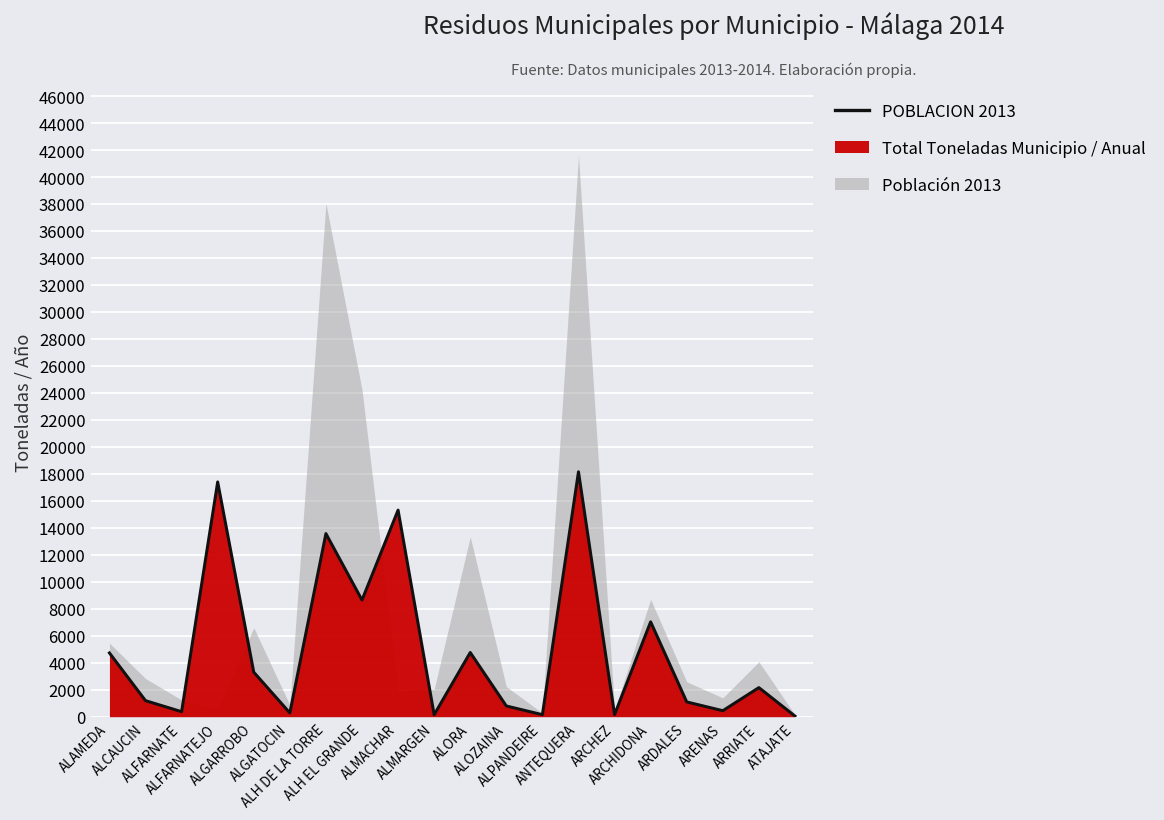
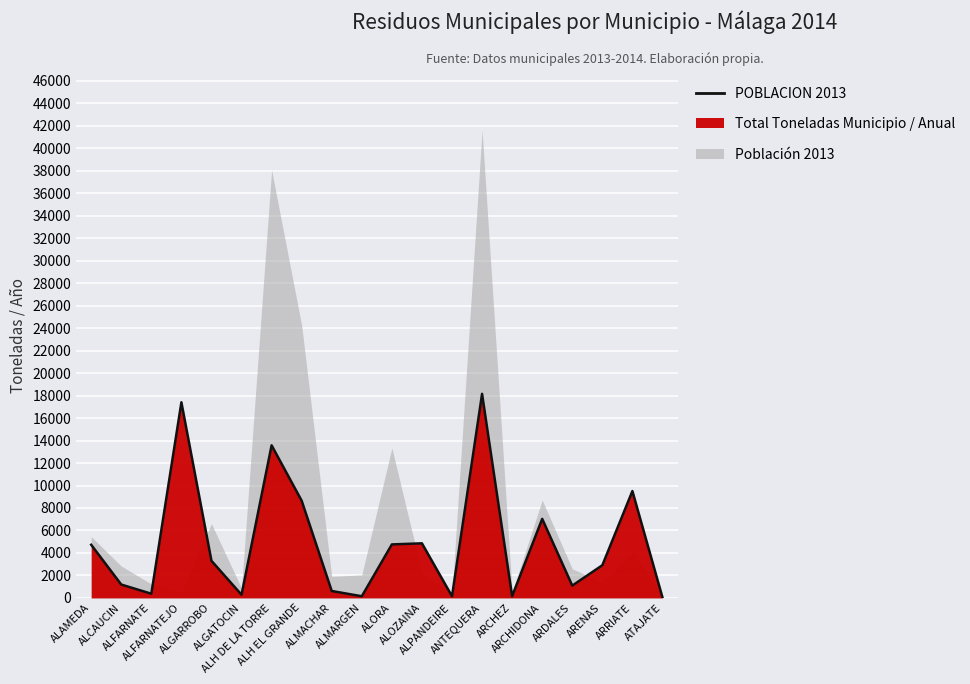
Total Toneladas Municipio / Anual, ALMACHAR: 15300 -> 600
Total Toneladas Municipio / Anual, ALOZAINA: 800 -> 4900
Total Toneladas Municipio / Anual, ARENAS: 400 -> 2900
Total Toneladas Municipio / Anual, ARRIATE: 2200 -> 9500
